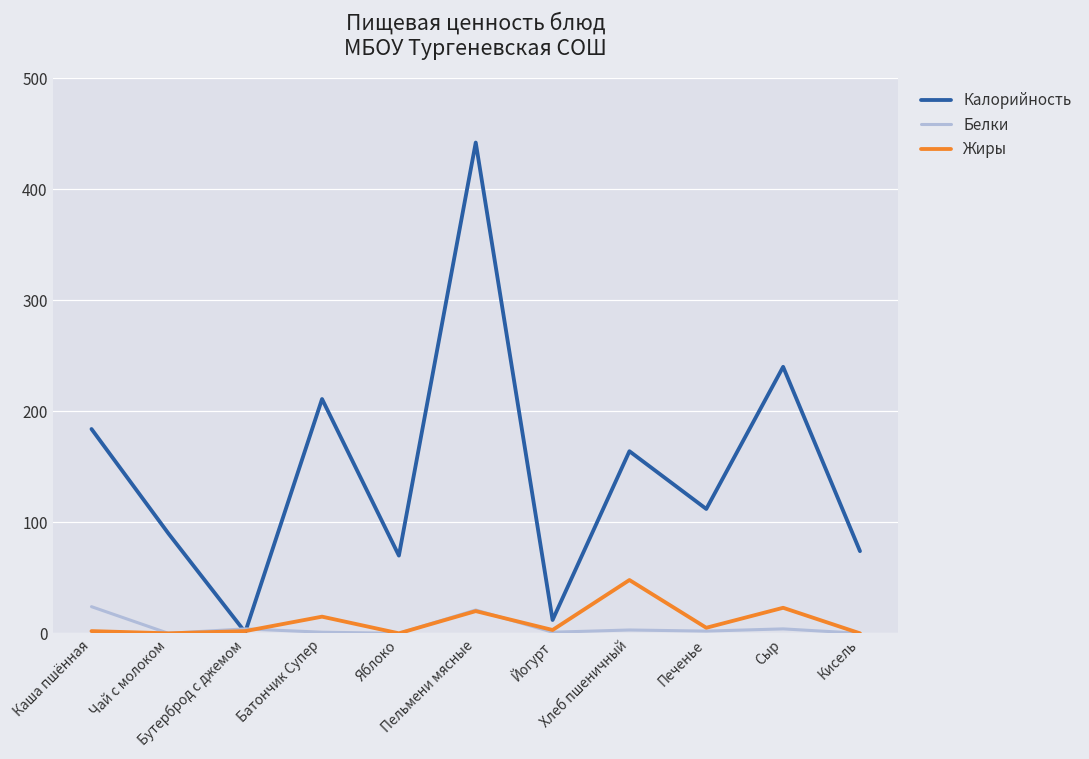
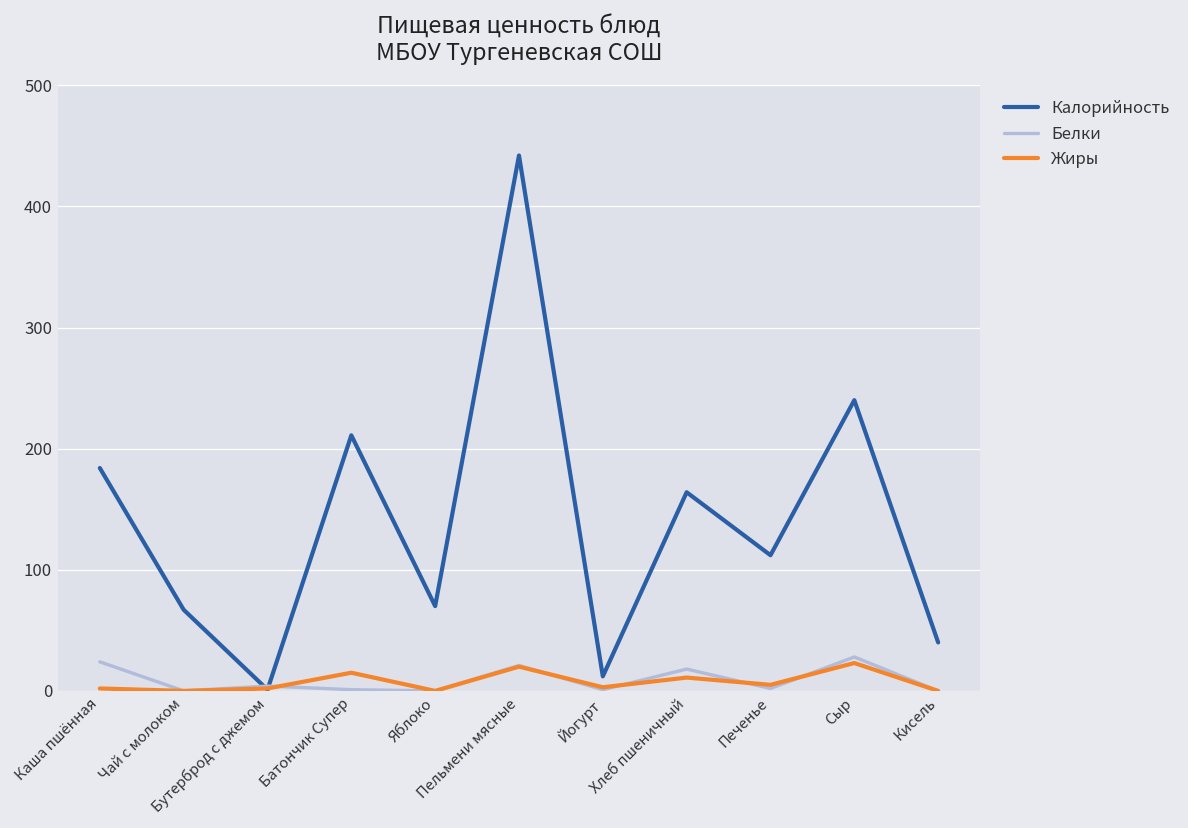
Калорийность, Чай с молоком: 90 -> 67
Белки, Хлеб пшеничный: 3 -> 18
Жиры, Хлеб пшеничный: 48 -> 11
Белки, Сыр: 4 -> 28
Калорийность, Кисель: 74 -> 40
